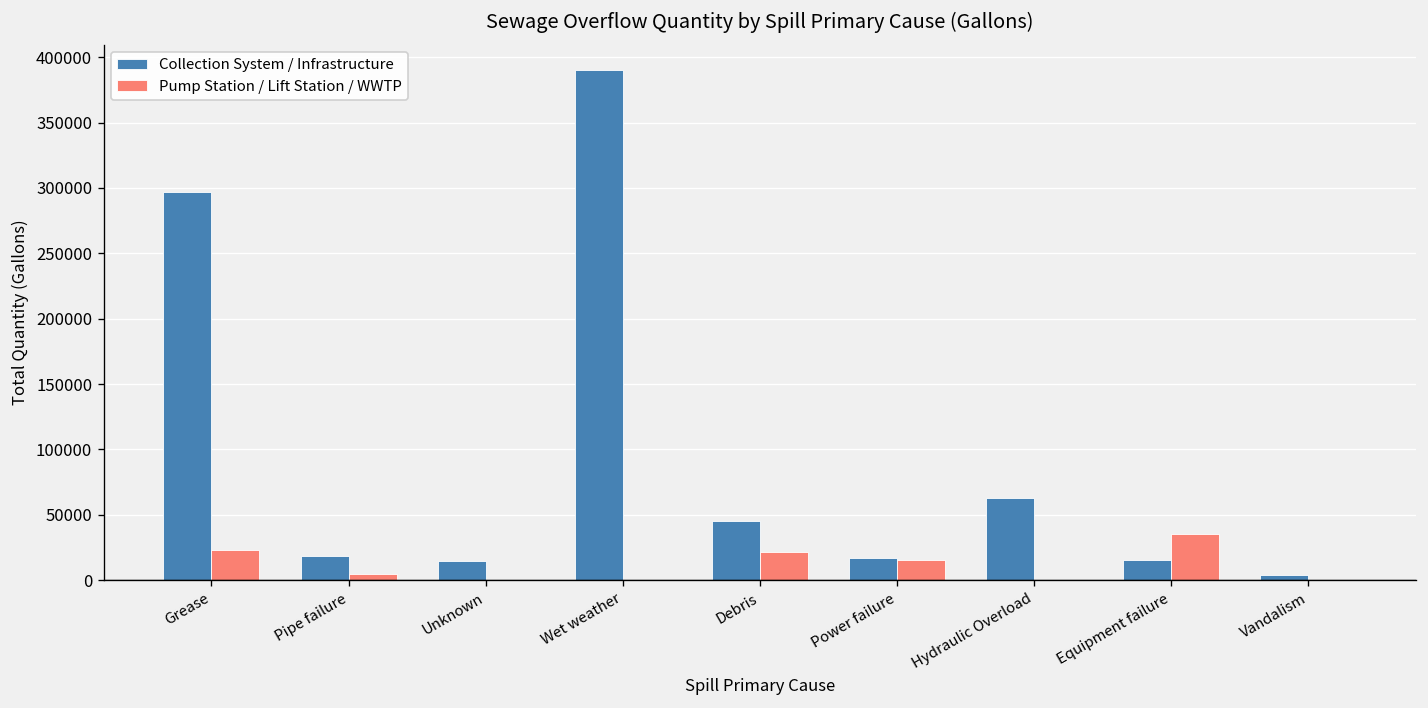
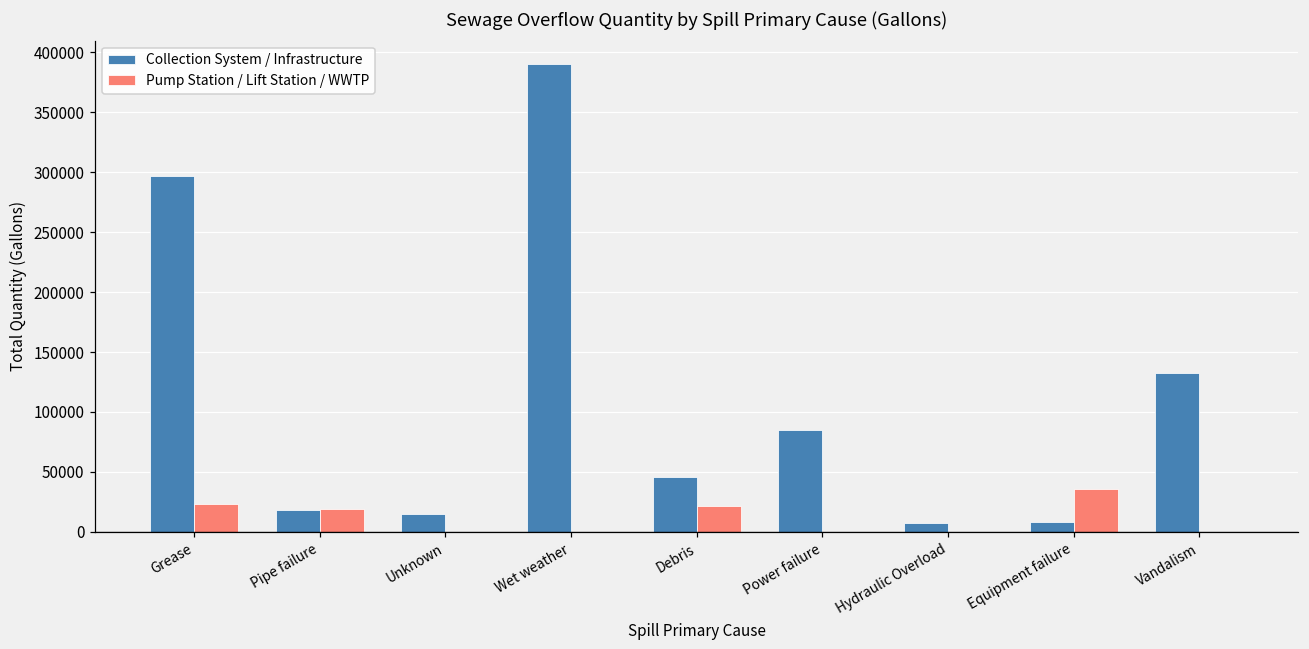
Pump Station / Lift Station / WWTP, Pipe failure: 5000 -> 19000
Collection System / Infrastructure, Power failure: 17000 -> 85000
Pump Station / Lift Station / WWTP, Power failure: 15000 -> 0
Collection System / Infrastructure, Hydraulic Overload: 63000 -> 8000
Collection System / Infrastructure, Equipment failure: 16000 -> 8000
Collection System / Infrastructure, Vandalism: 4000 -> 132000
